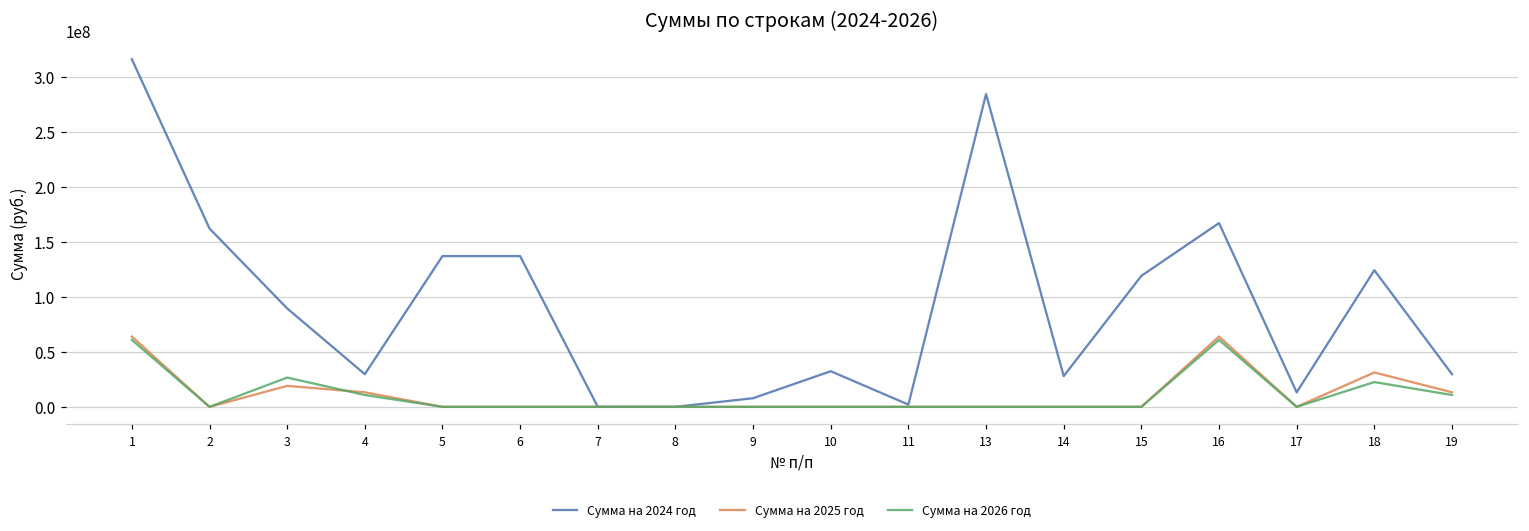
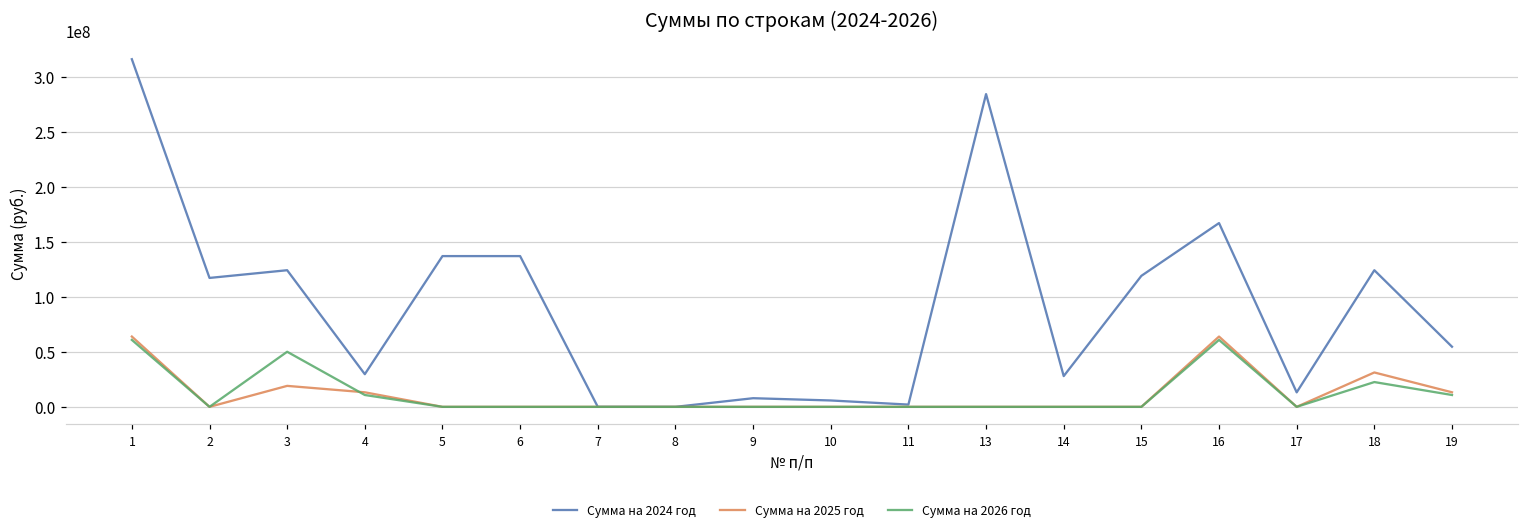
Сумма на 2024 год, 2: 160000000 -> 120000000
Сумма на 2024 год, 3: 90000000 -> 120000000
Сумма на 2026 год, 3: 30000000 -> 50000000
Сумма на 2024 год, 10: 30000000 -> 10000000
Сумма на 2024 год, 19: 30000000 -> 50000000
